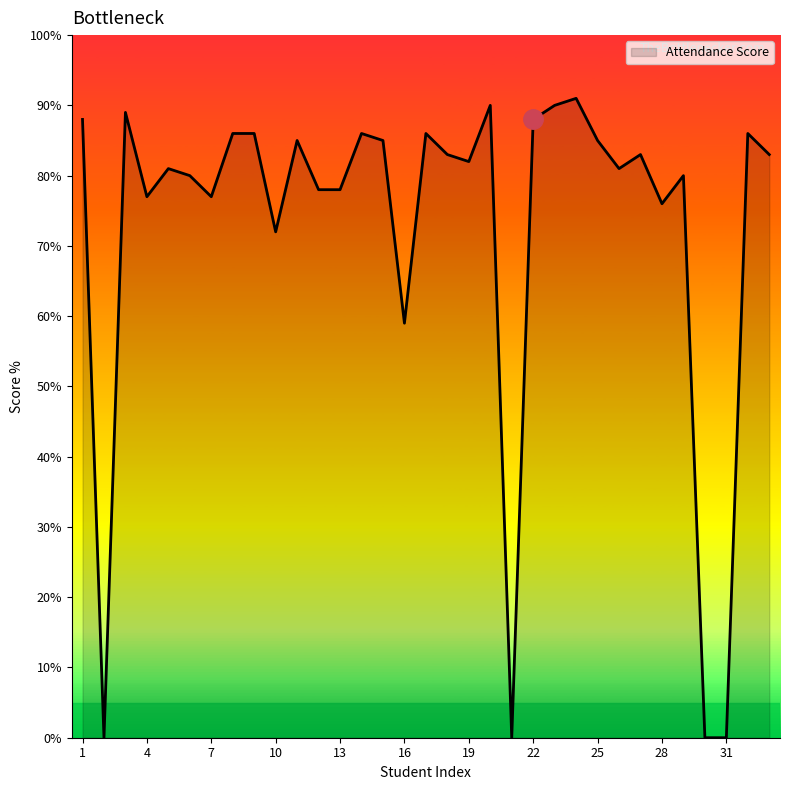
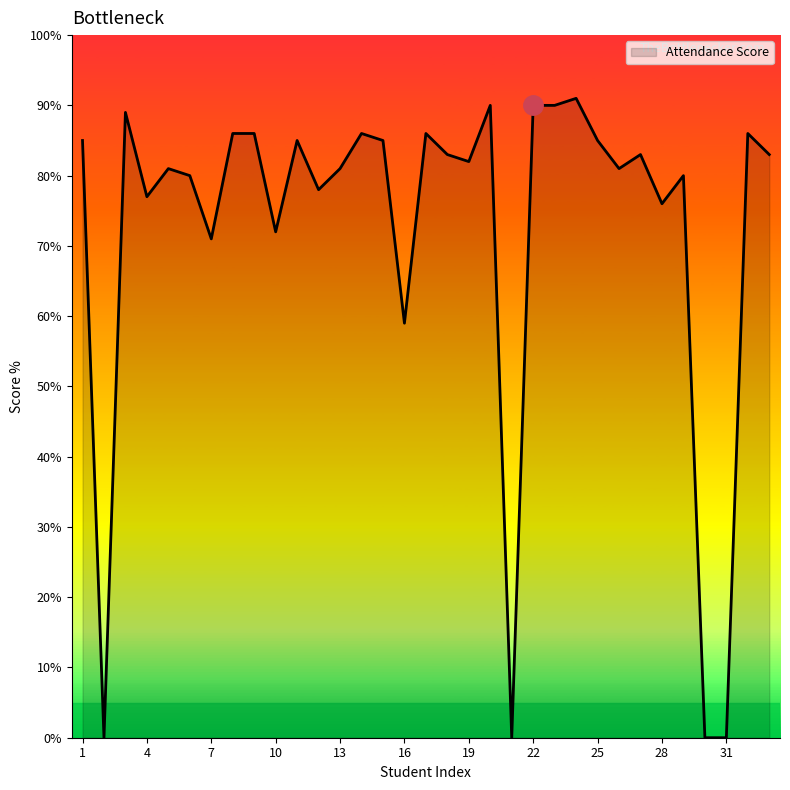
Attendance Score, 1: 88% -> 85%
Attendance Score, 7: 77% -> 71%
Attendance Score, 13: 78% -> 81%
Attendance Score, 22: 88% -> 90%
